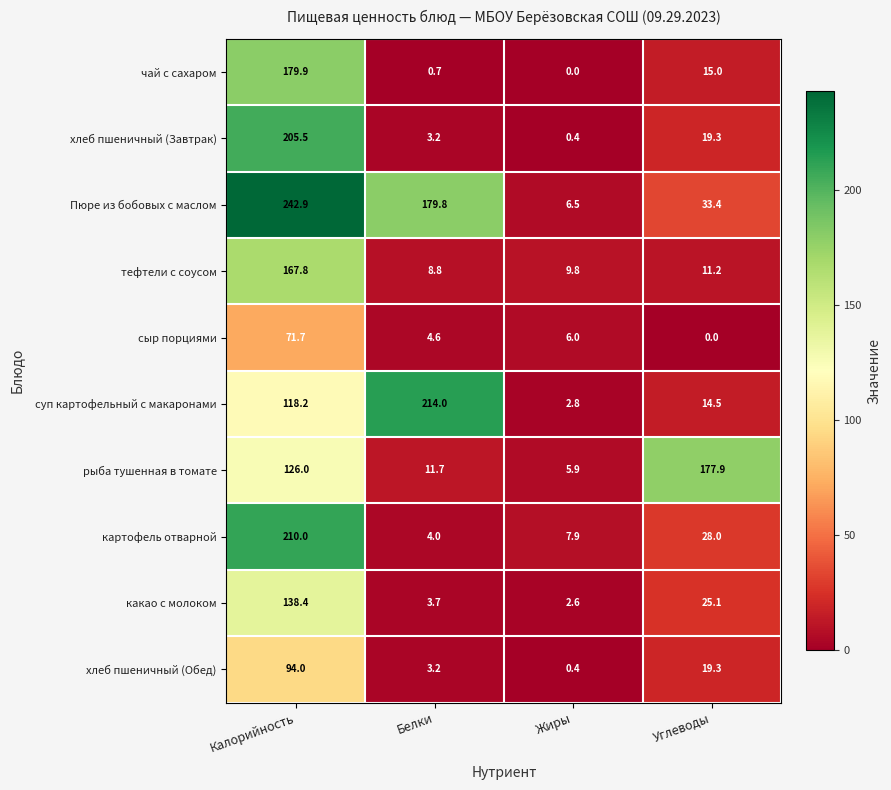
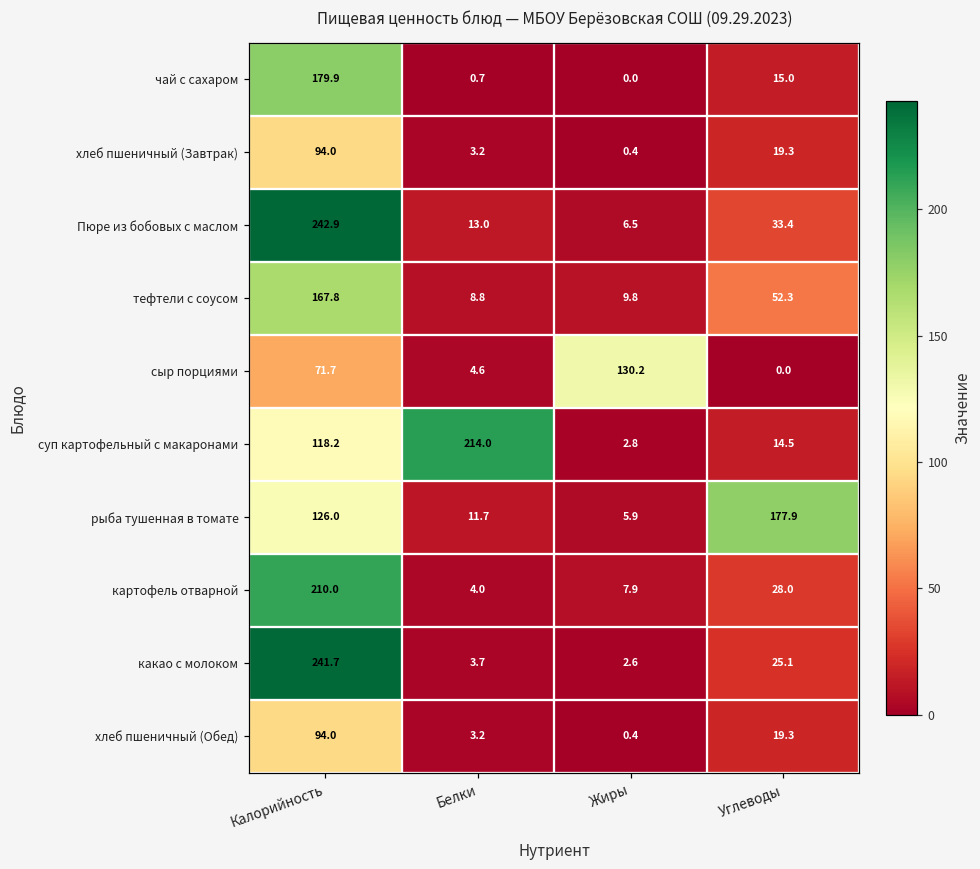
хлеб пшеничный (Завтрак), Калорийность: 205.5 -> 94.0
Пюре из бобовых с маслом, Белки: 179.8 -> 13.0
тефтели с соусом, Углеводы: 11.2 -> 52.3
сыр порциями, Жиры: 6.0 -> 130.2
какао с молоком, Калорийность: 138.4 -> 241.7
